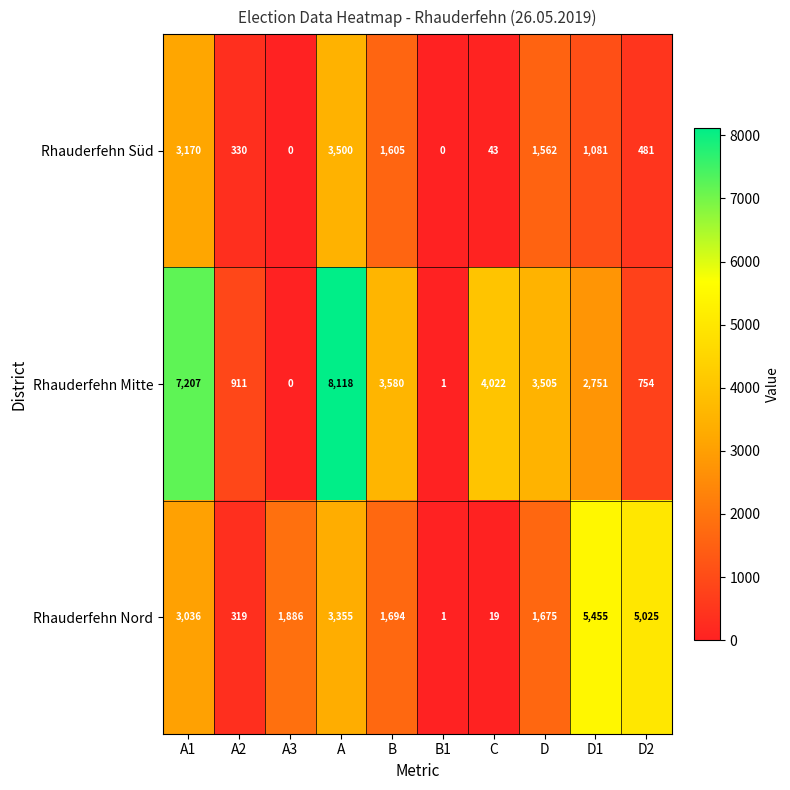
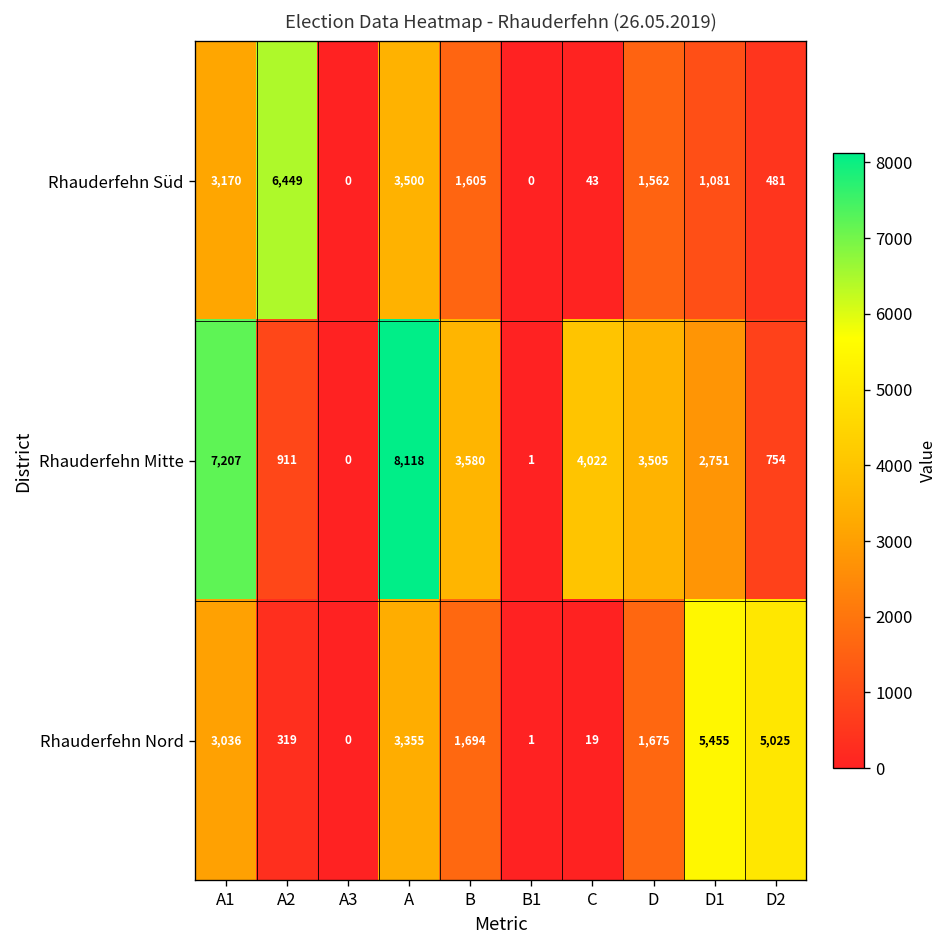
Rhauderfehn Süd, A2: 330 -> 6,449
Rhauderfehn Nord, A3: 1,886 -> 0
